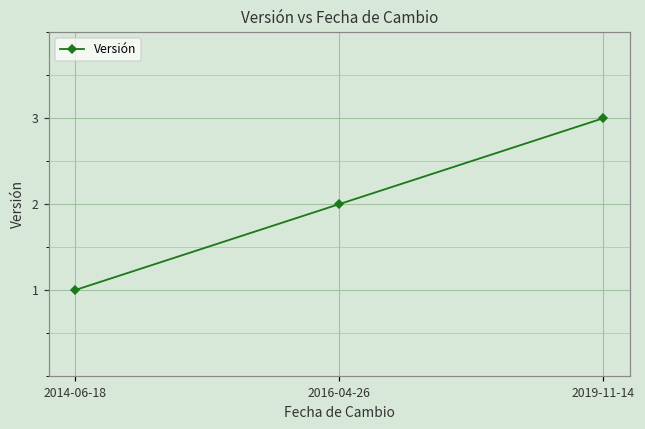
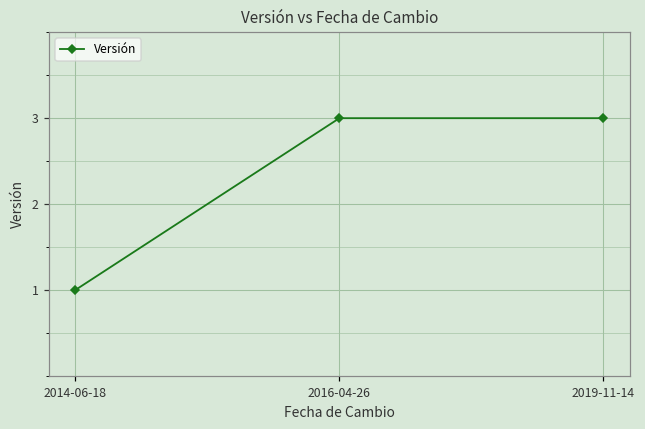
2016-04-26: 2 -> 3
